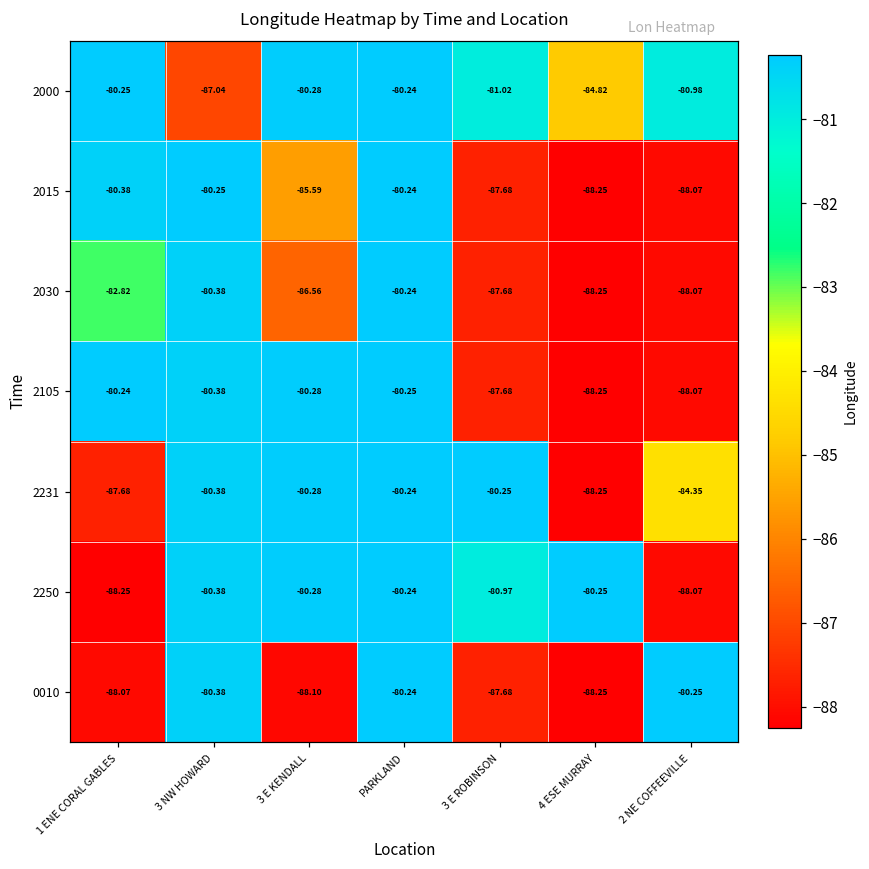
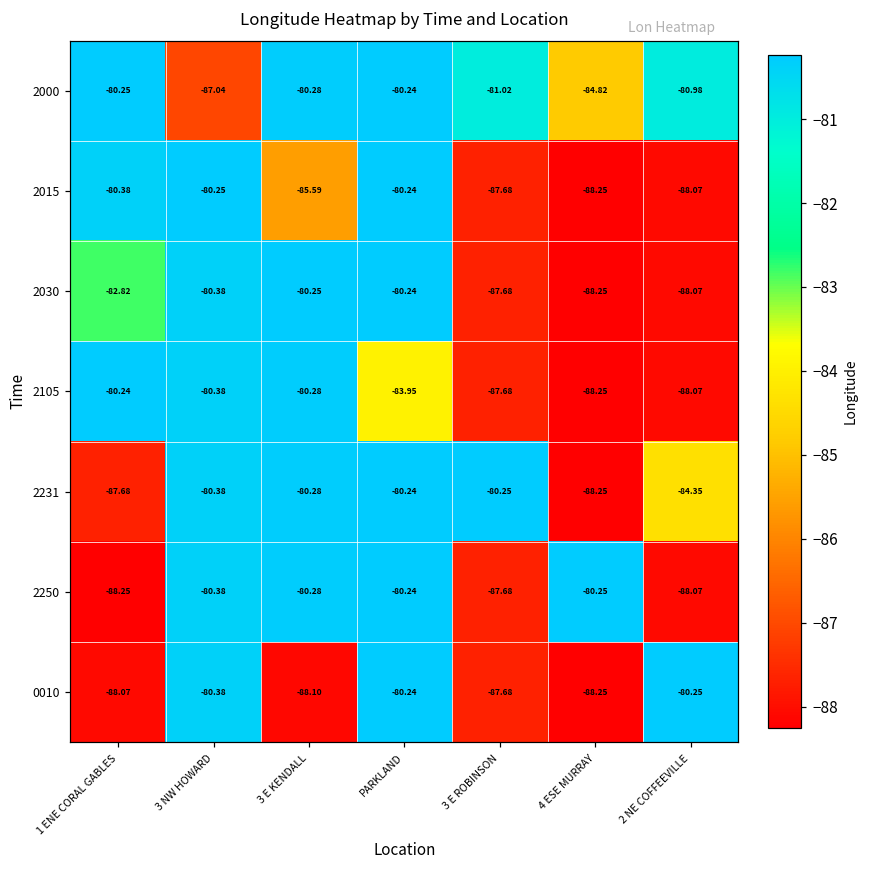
2030, 3 E KENDALL: -86.56 -> -80.25
2105, PARKLAND: -80.25 -> -83.95
2250, 3 E ROBINSON: -80.97 -> -87.68
